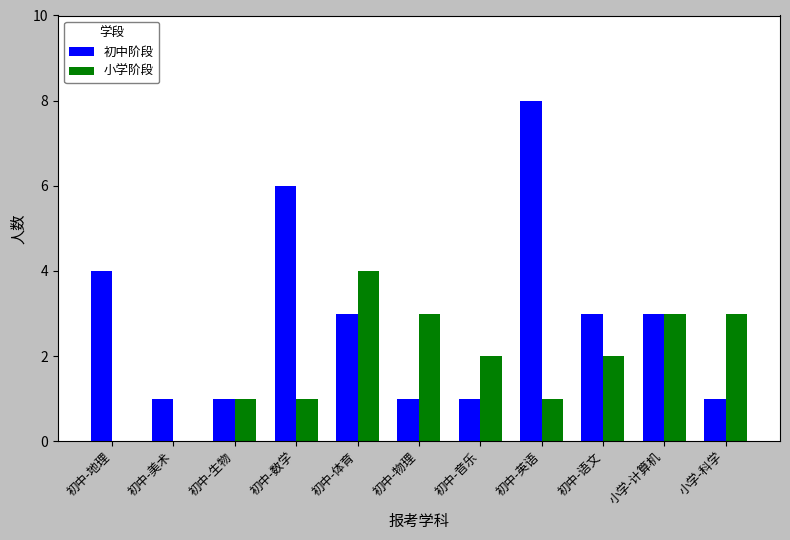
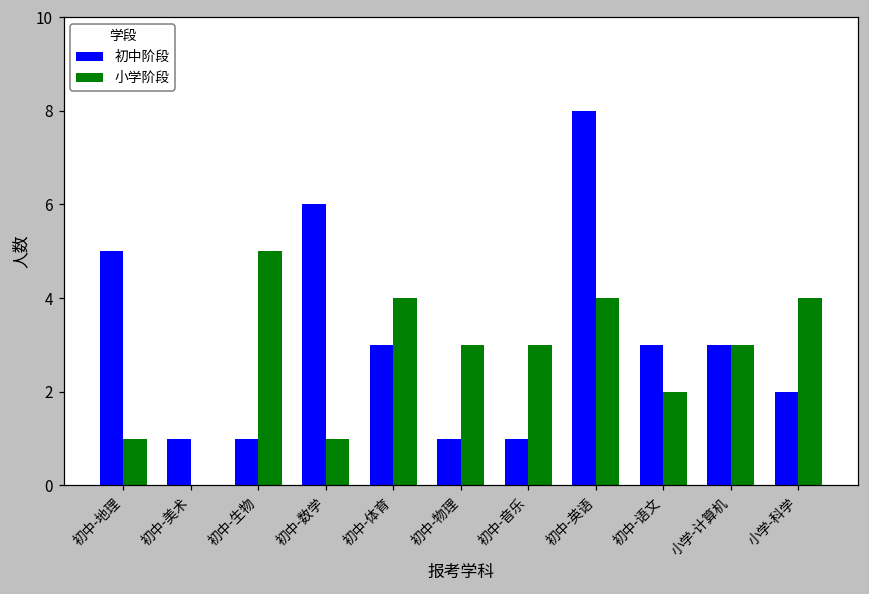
初中阶段, 初中-地理: 4 -> 5
小学阶段, 初中-地理: 0 -> 1
小学阶段, 初中-生物: 1 -> 5
小学阶段, 初中-音乐: 2 -> 3
小学阶段, 初中-英语: 1 -> 4
初中阶段, 小学-科学: 1 -> 2
小学阶段, 小学-科学: 3 -> 4
